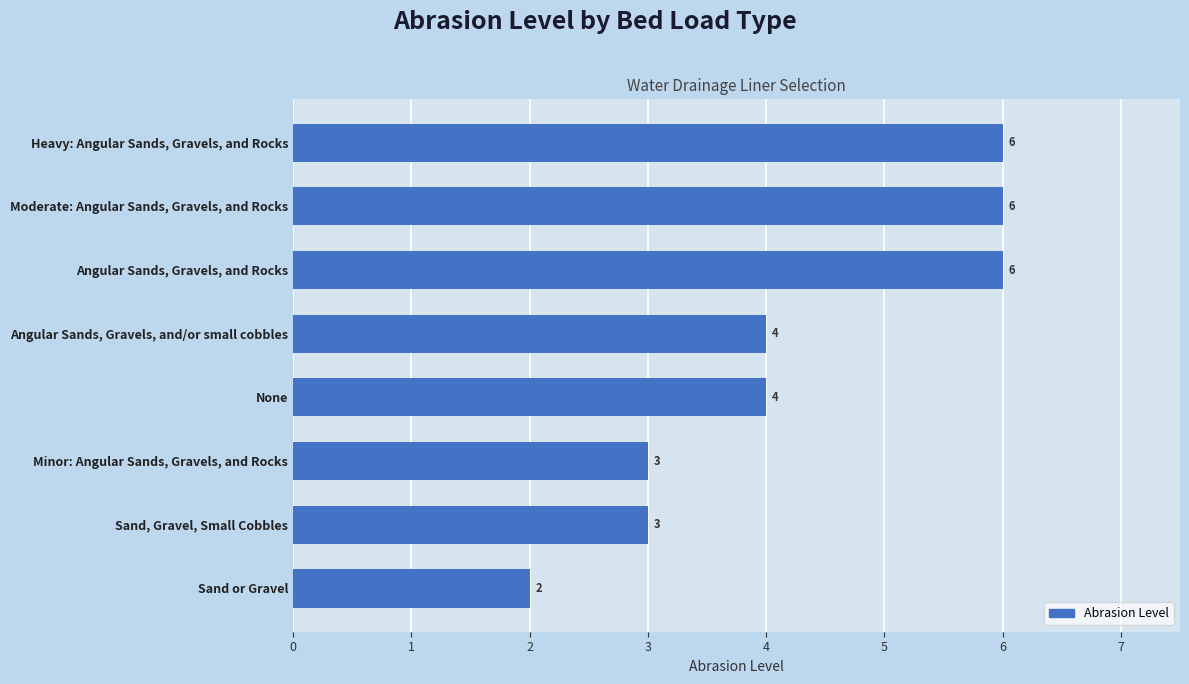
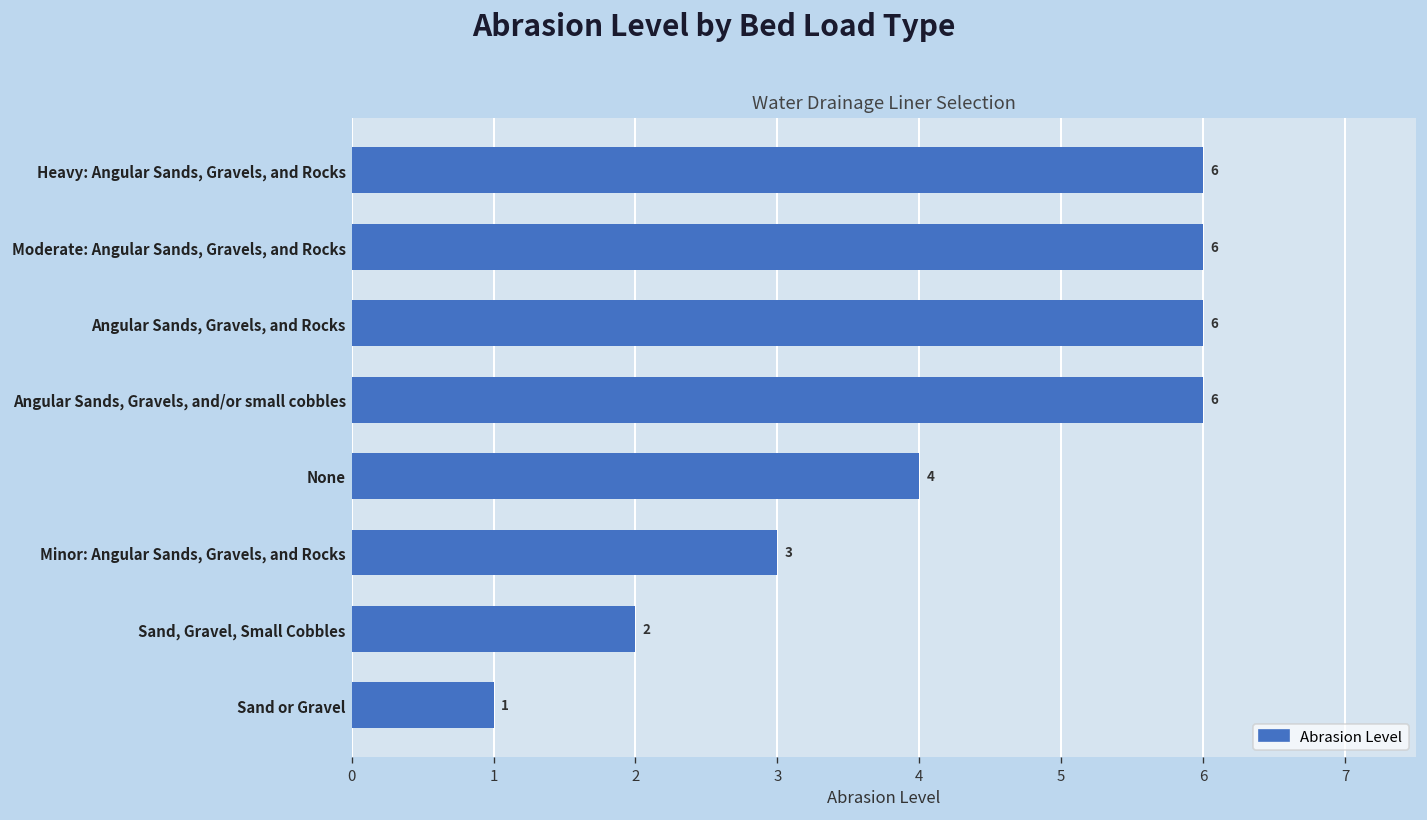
Angular Sands, Gravels, and/or small cobbles: 4 -> 6
Sand, Gravel, Small Cobbles: 3 -> 2
Sand or Gravel: 2 -> 1
